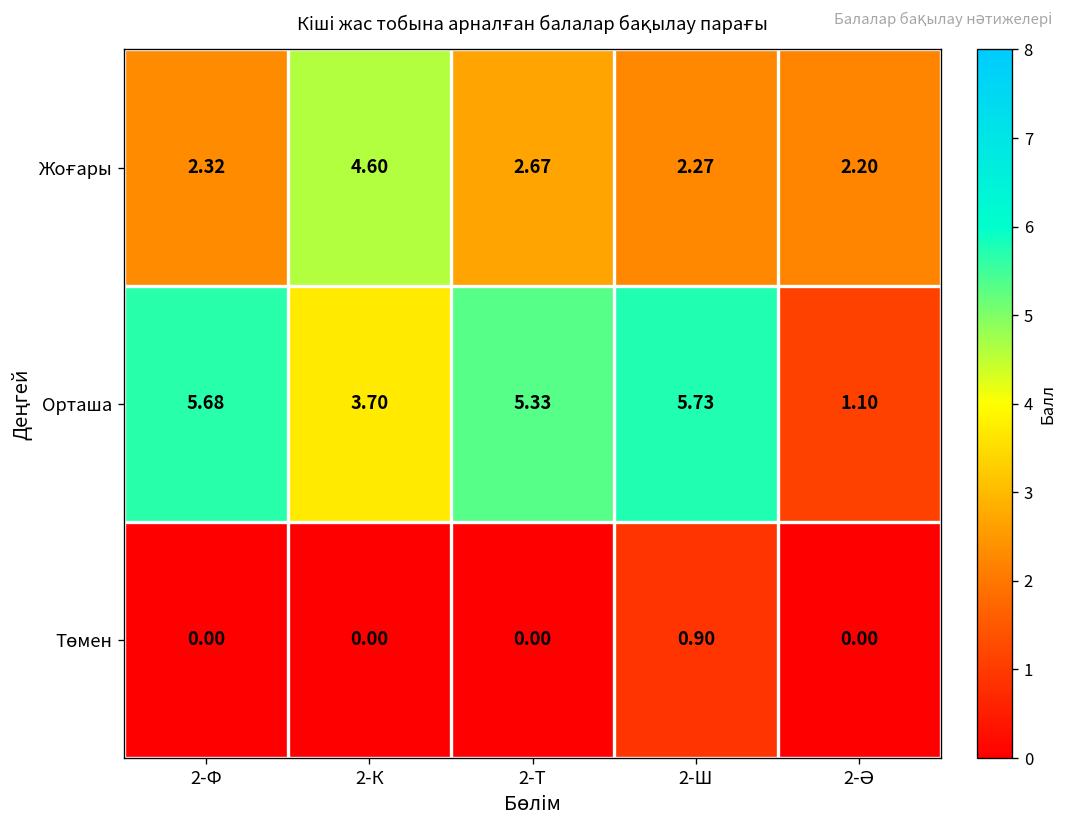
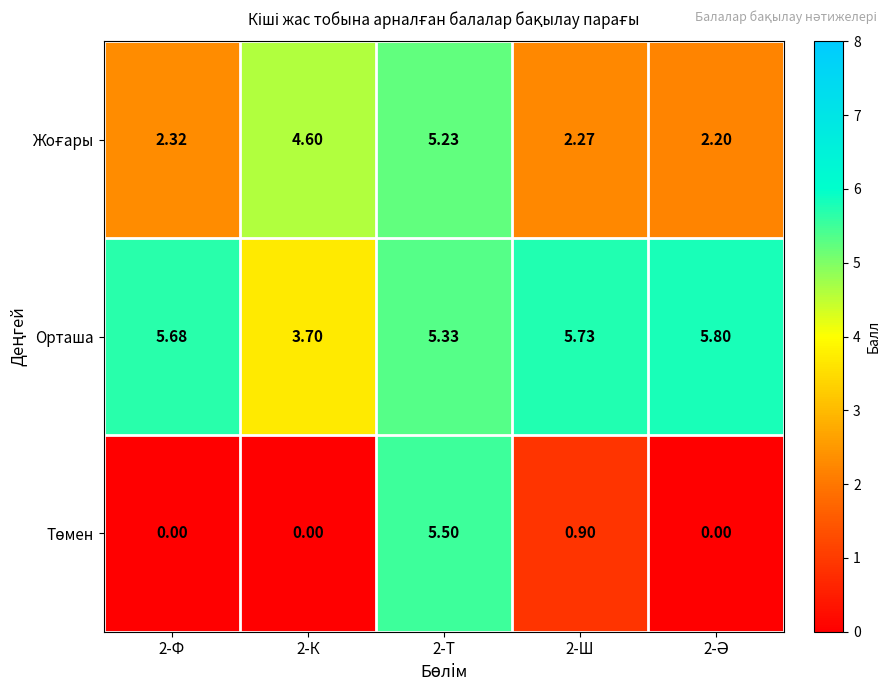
Жоғары, 2-Т: 2.67 -> 5.23
Орташа, 2-Ә: 1.10 -> 5.80
Төмен, 2-Т: 0.00 -> 5.50
